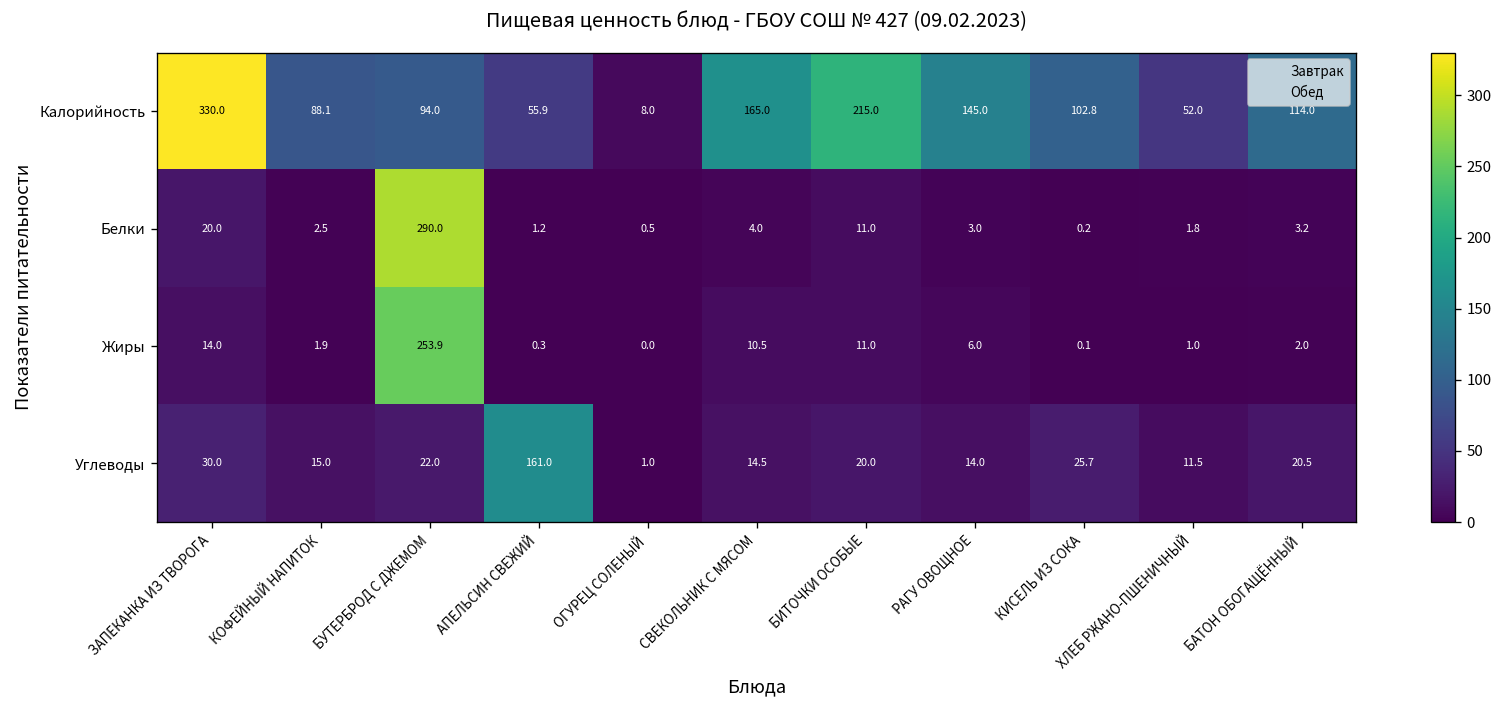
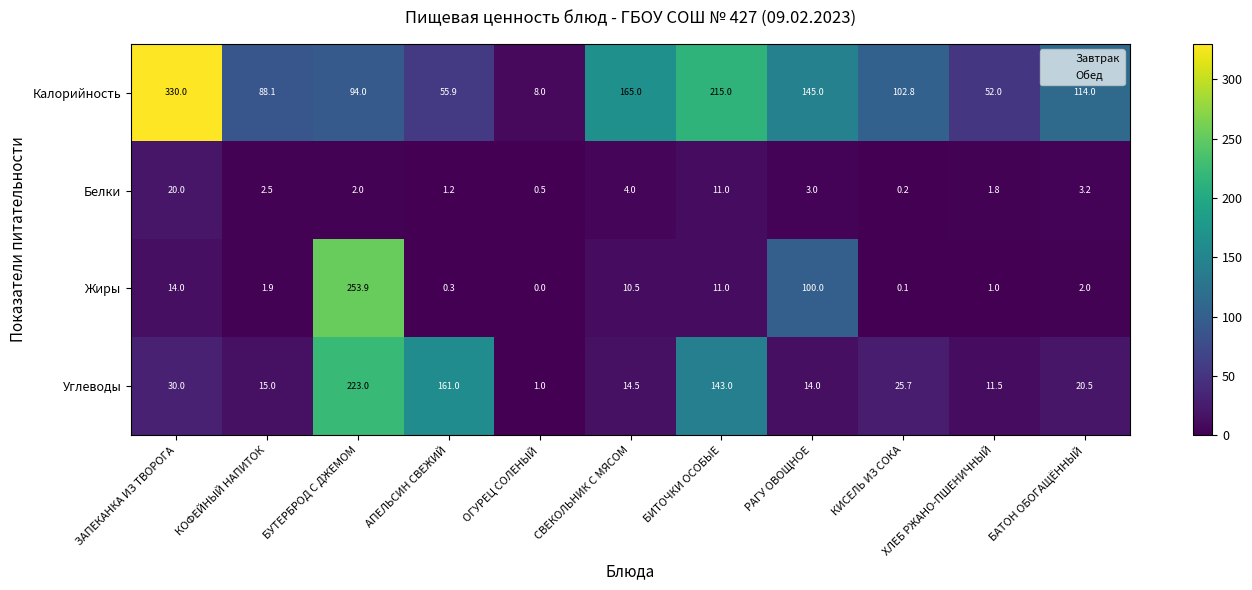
Белки, БУТЕРБРОД С ДЖЕМОМ: 290.0 -> 2.0
Жиры, РАГУ ОВОЩНОЕ: 6.0 -> 100.0
Углеводы, БУТЕРБРОД С ДЖЕМОМ: 22.0 -> 223.0
Углеводы, БИТОЧКИ ОСОБЫЕ: 20.0 -> 143.0
